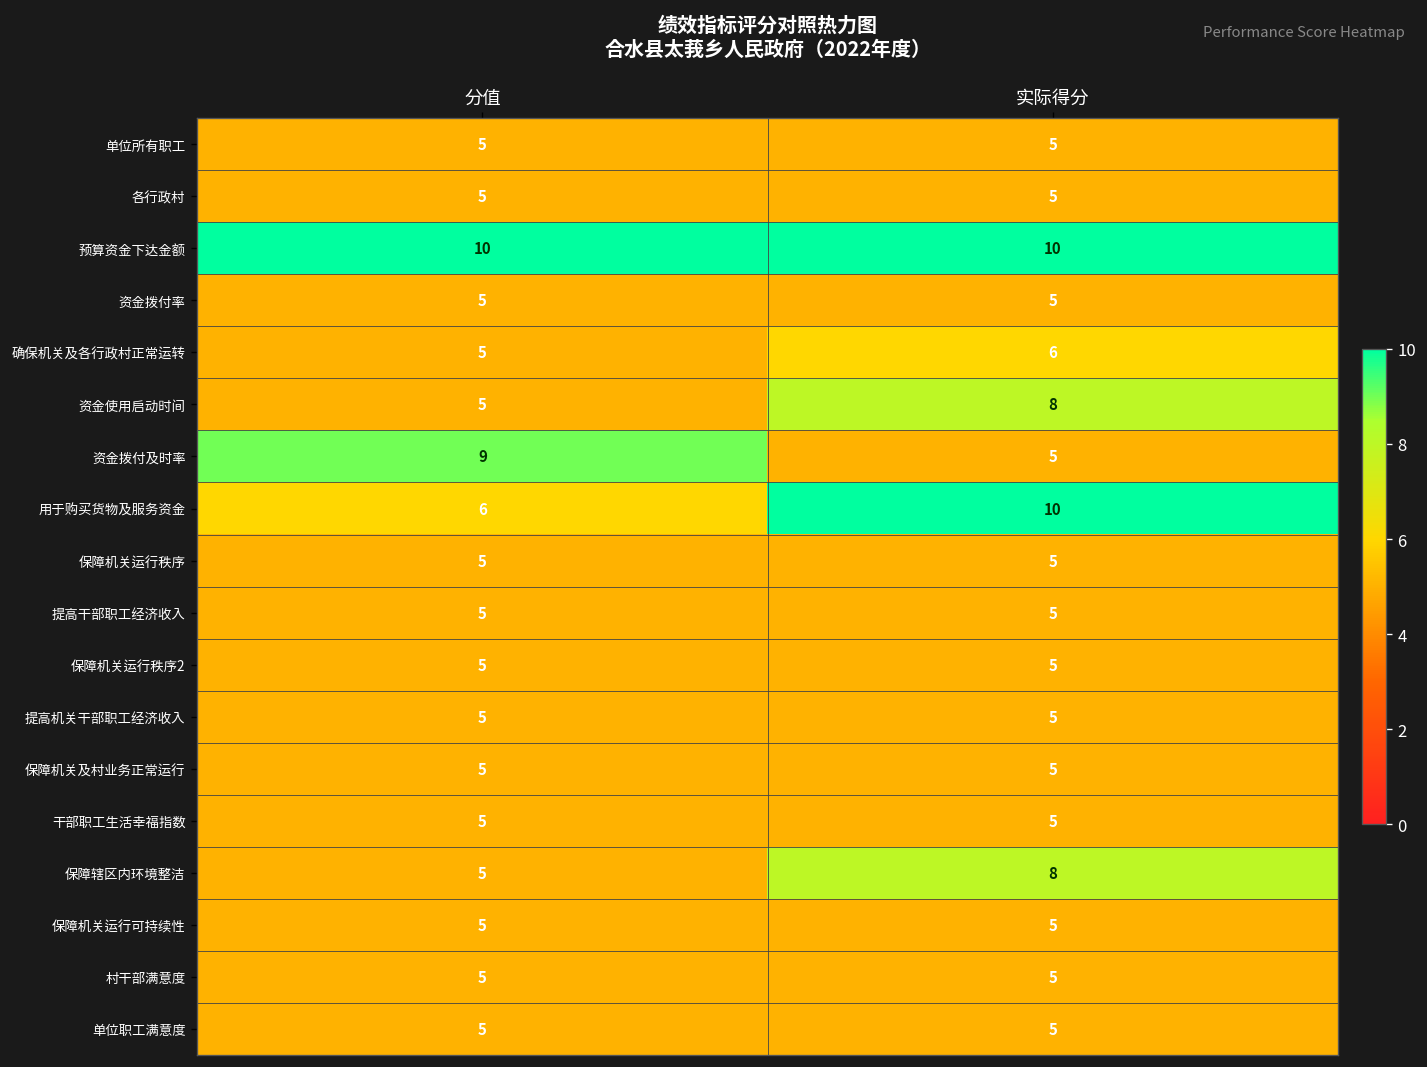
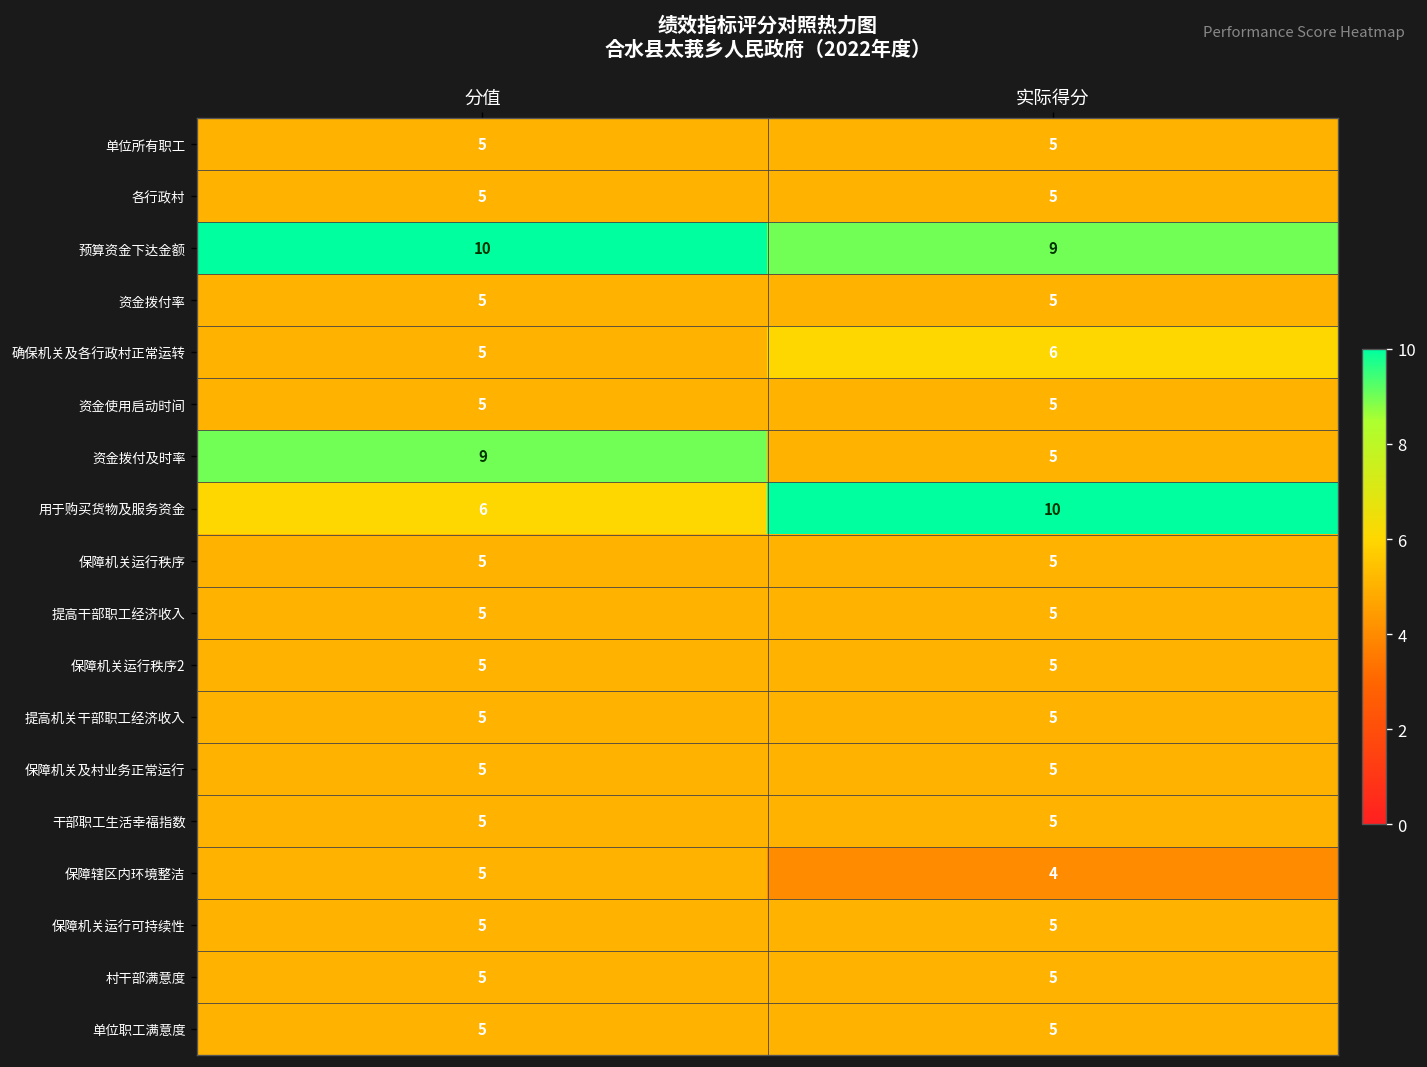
预算资金下达金额, 实际得分: 10 -> 9
资金使用启动时间, 实际得分: 8 -> 5
保障辖区内环境整洁, 实际得分: 8 -> 4
